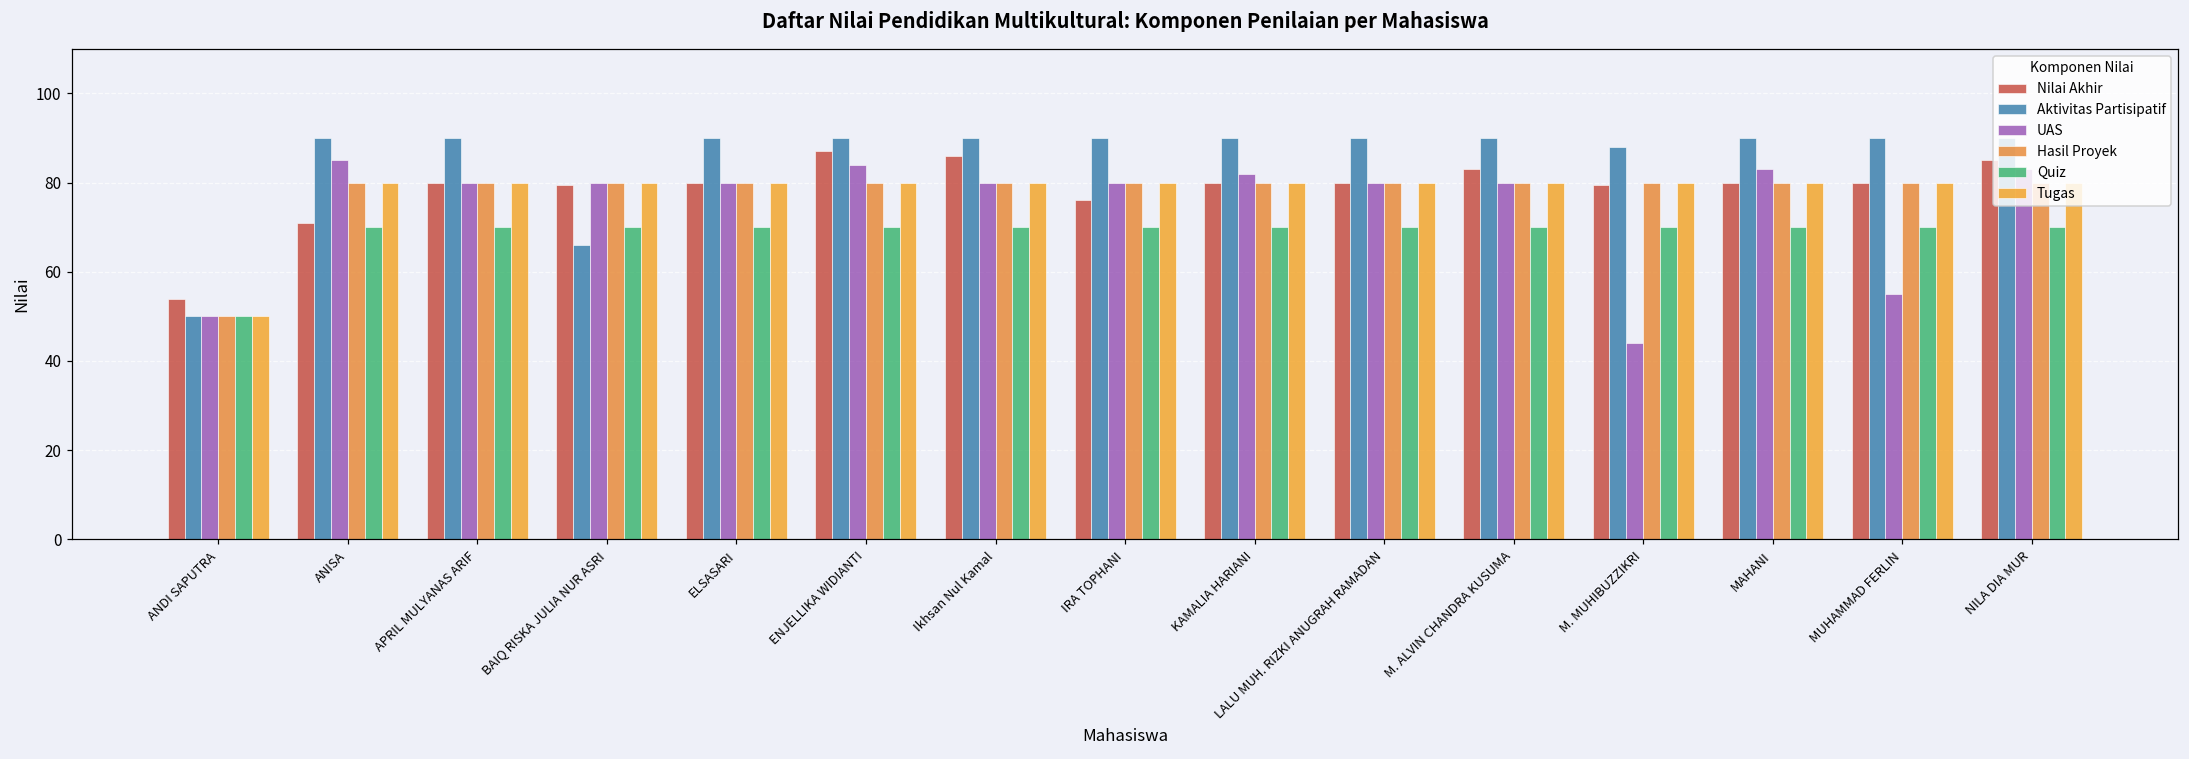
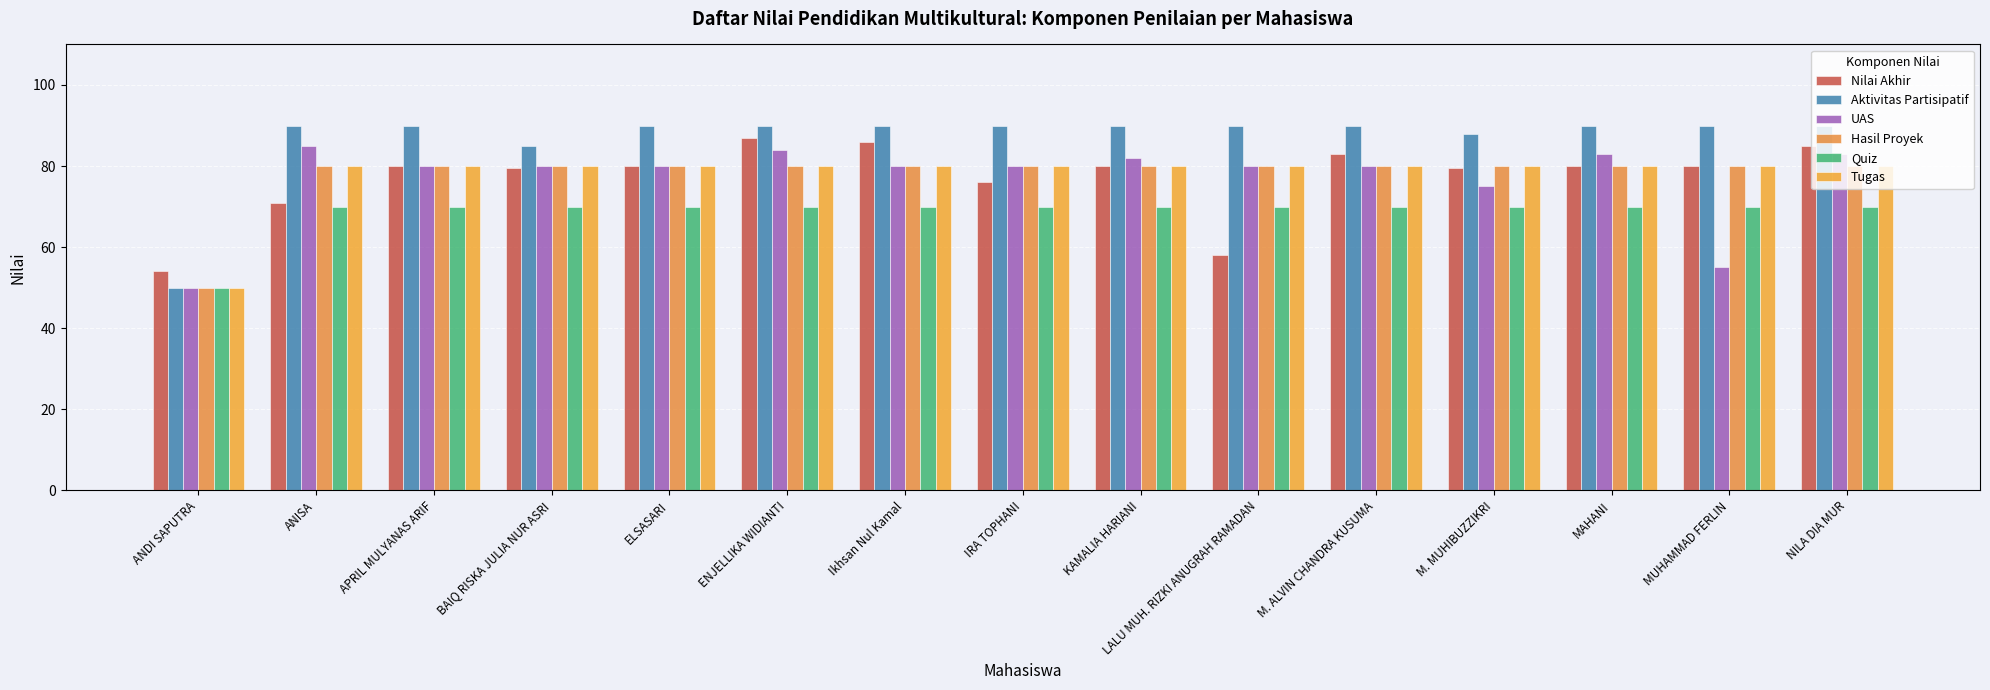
Aktivitas Partisipatif, BAIQ RISKA JULIA NUR ASRI: 66 -> 85
Nilai Akhir, LALU MUH. RIZKI ANUGRAH RAMADAN: 80 -> 58
UAS, M. MUHIBUZZIKRI: 44 -> 75
